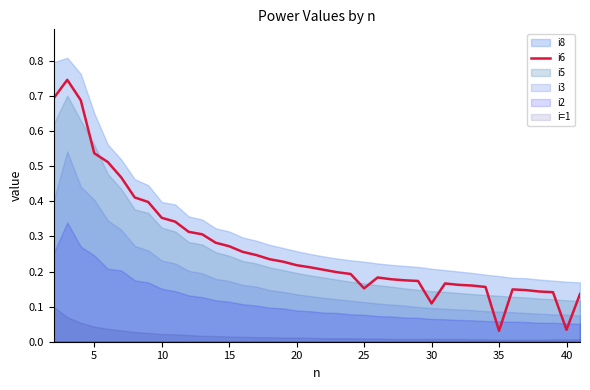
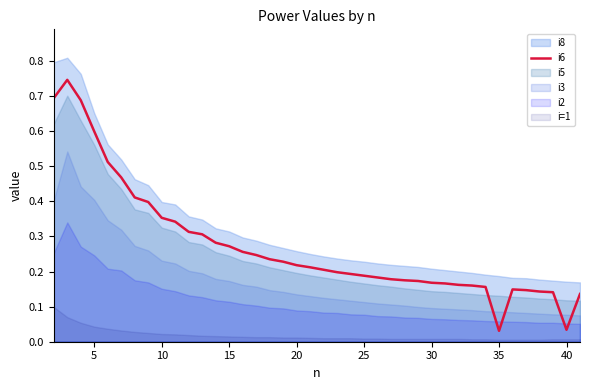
i6, 5: 0.54 -> 0.60
i6, 25: 0.15 -> 0.19
i6, 30: 0.11 -> 0.17
